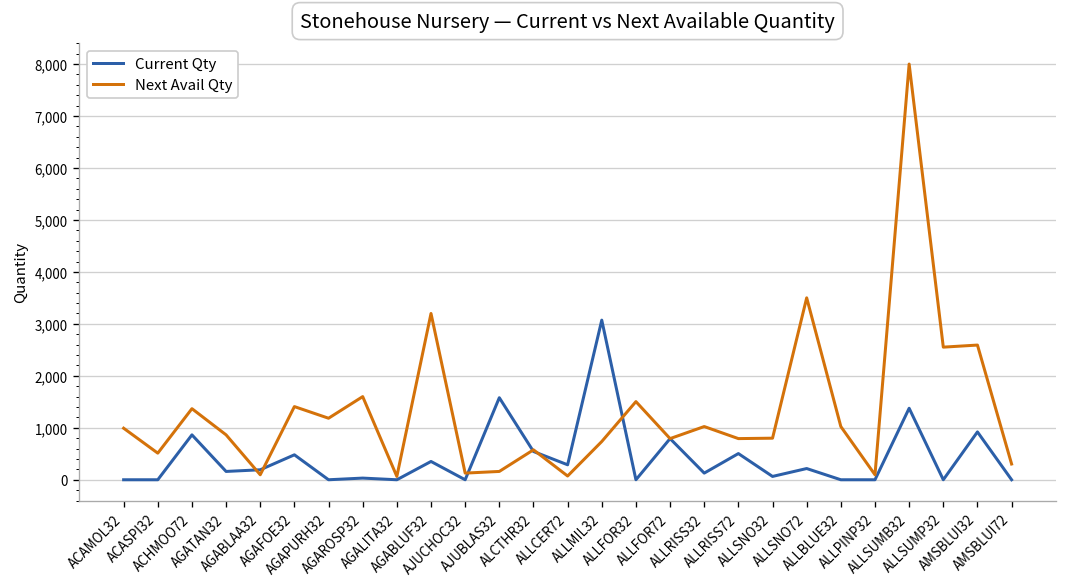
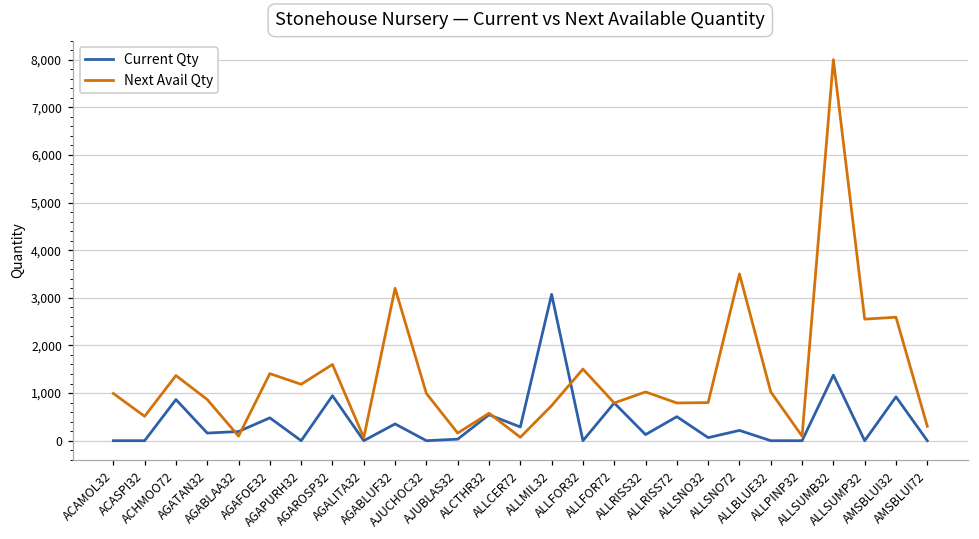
Current Qty, AGAROSP32: 0 -> 900
Next Avail Qty, AJUCHOC32: 100 -> 1,000
Current Qty, AJUBLAS32: 1,600 -> 0
